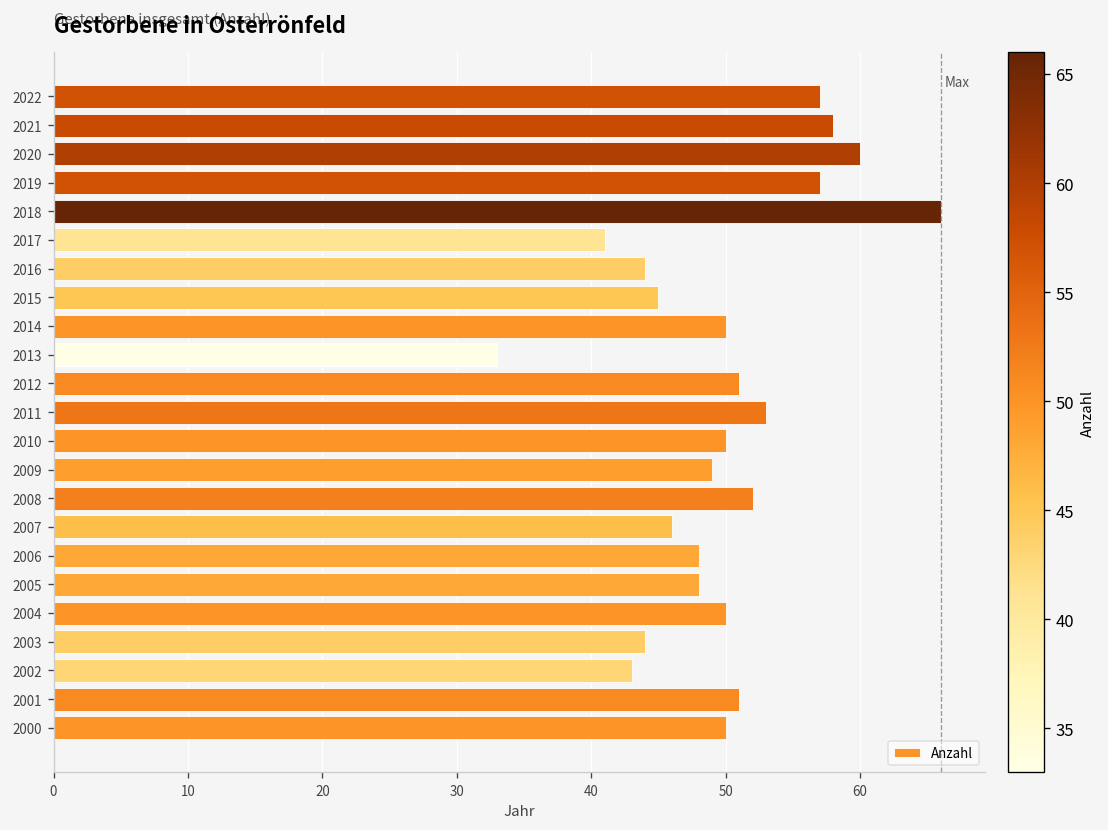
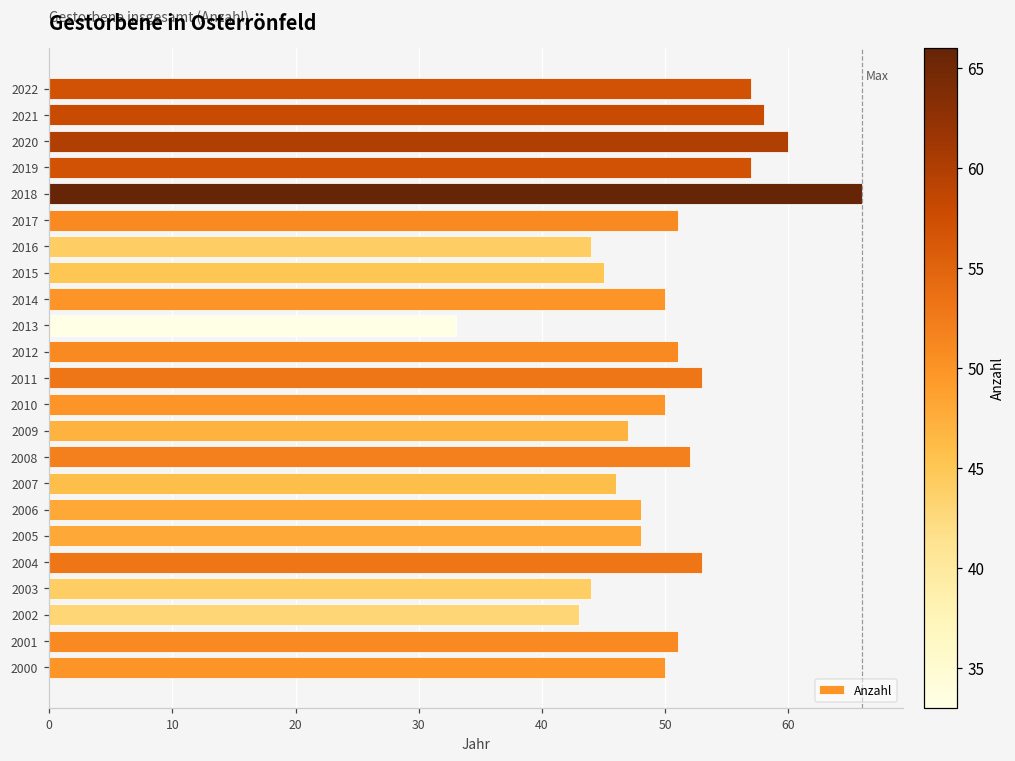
2017: 41 -> 51
2009: 49 -> 47
2004: 50 -> 53
